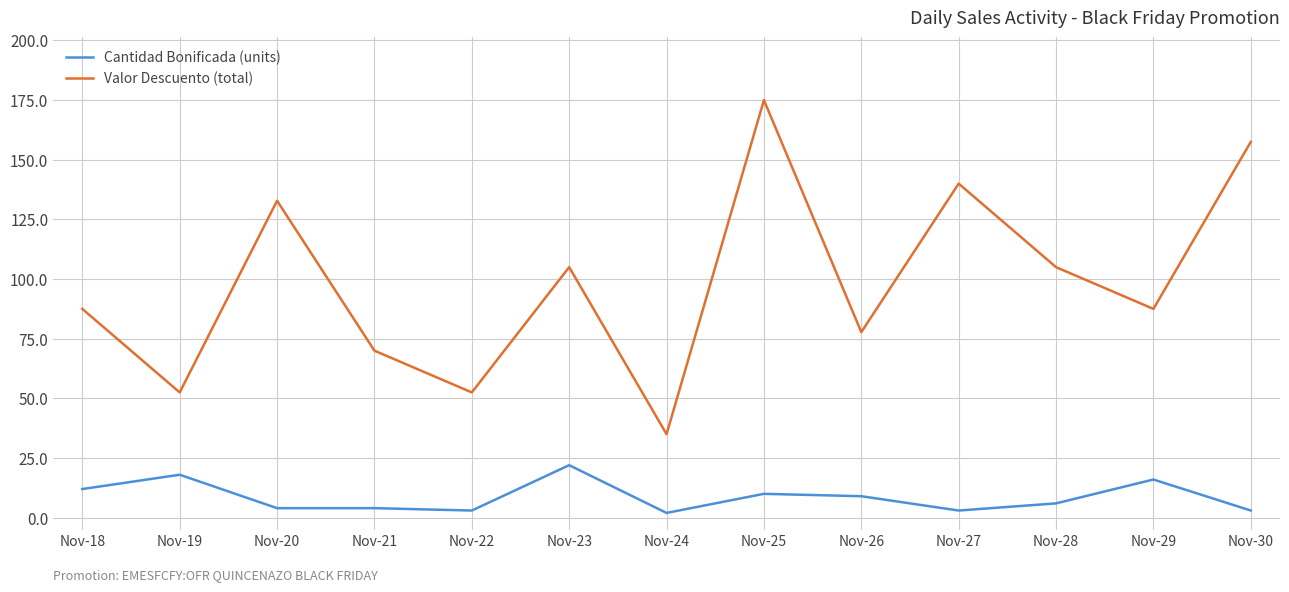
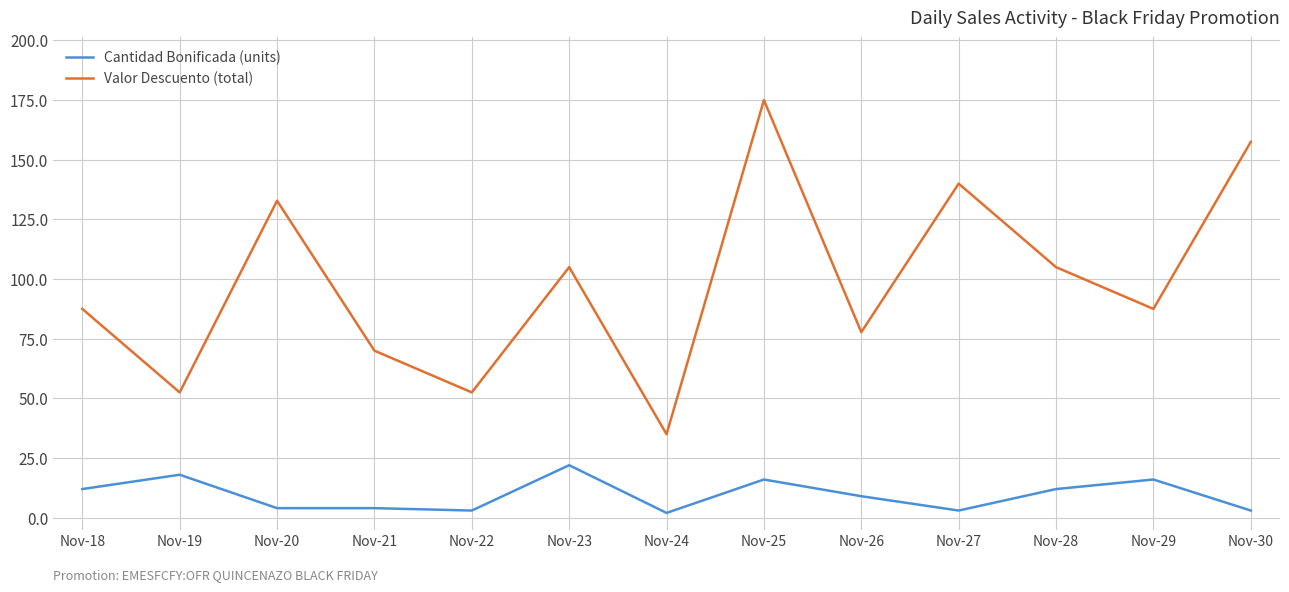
Cantidad Bonificada (units), Nov-25: 10 -> 16
Cantidad Bonificada (units), Nov-28: 6 -> 12
